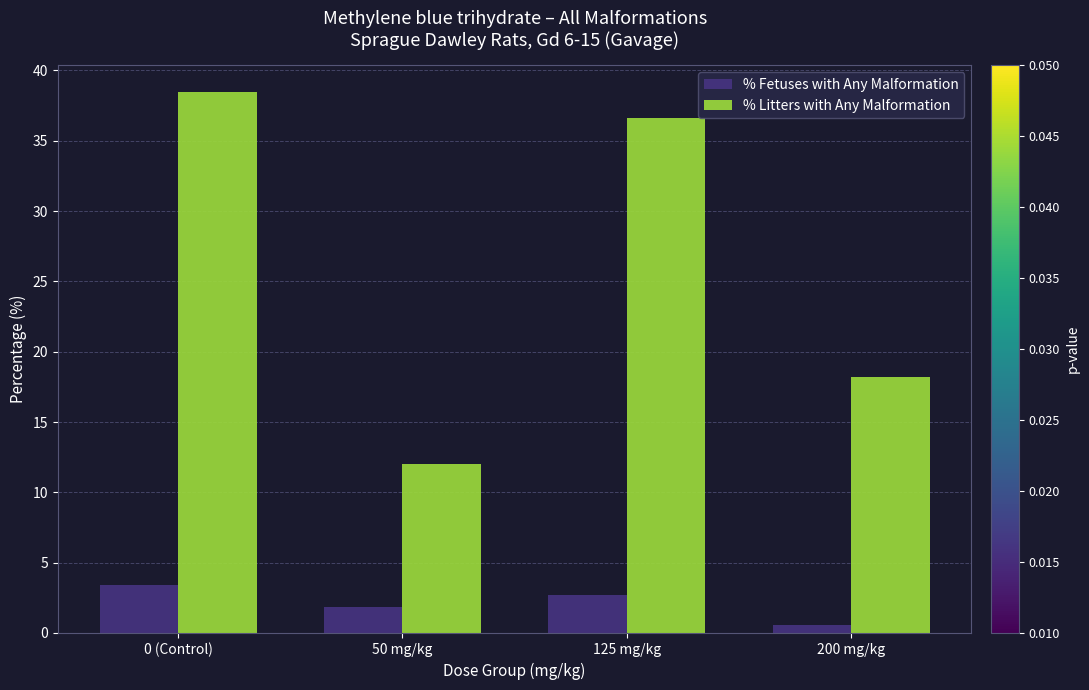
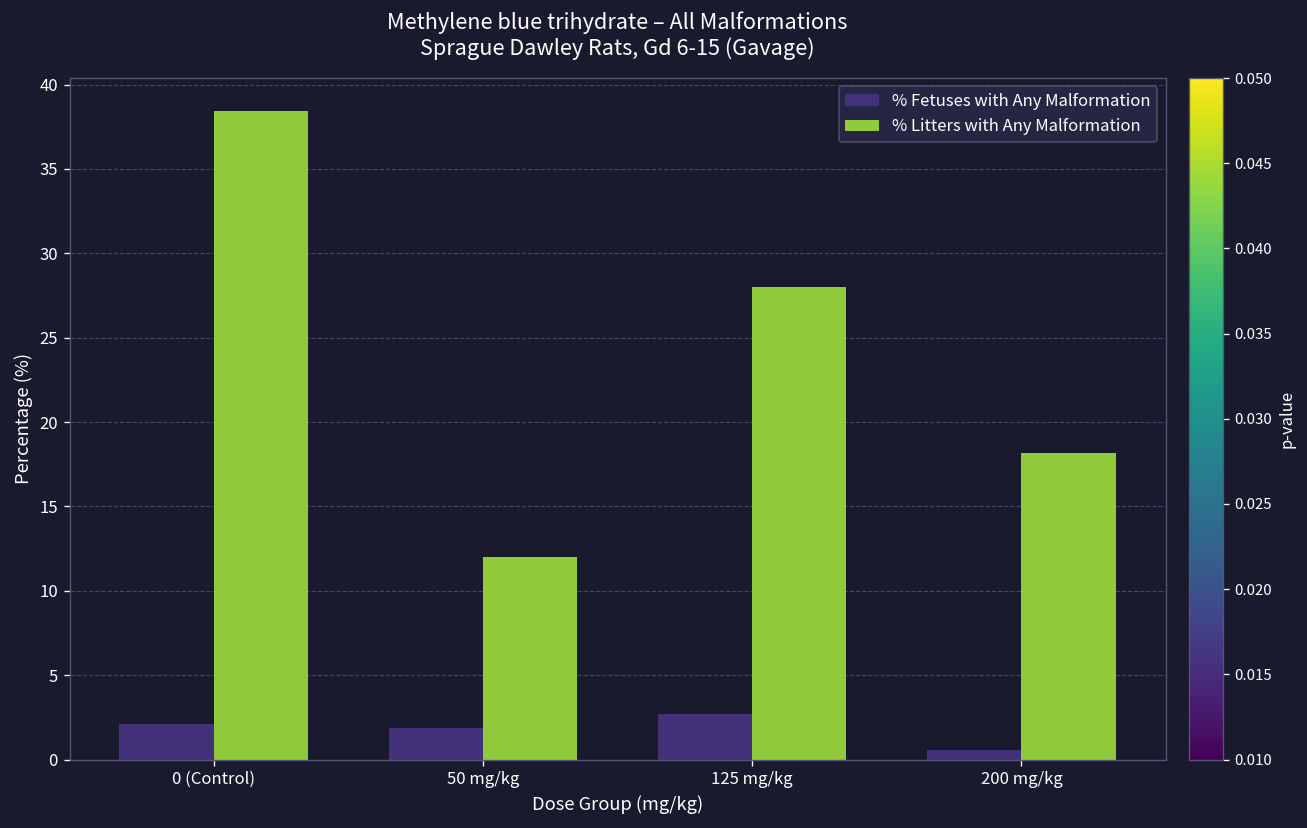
% Fetuses with Any Malformation, 0 (Control): 3.4 -> 2.1
% Litters with Any Malformation, 125 mg/kg: 36.6 -> 28.0
